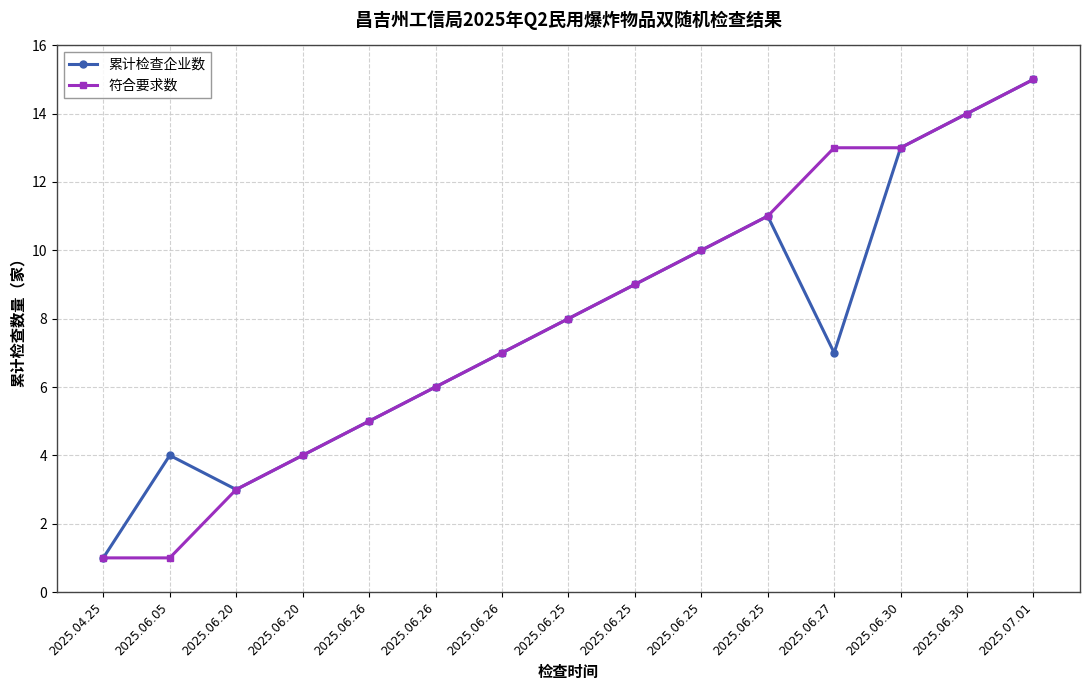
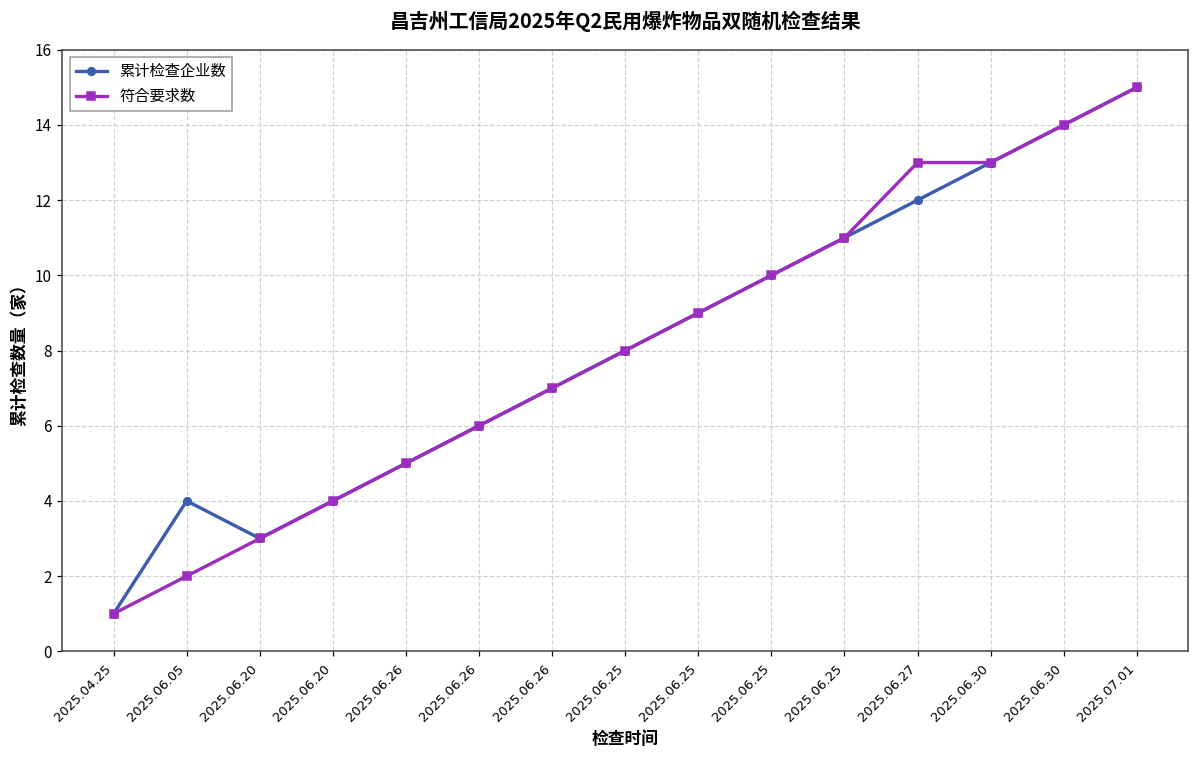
符合要求数, 2025.06.05: 1 -> 2
累计检查企业数, 2025.06.27: 7 -> 12
